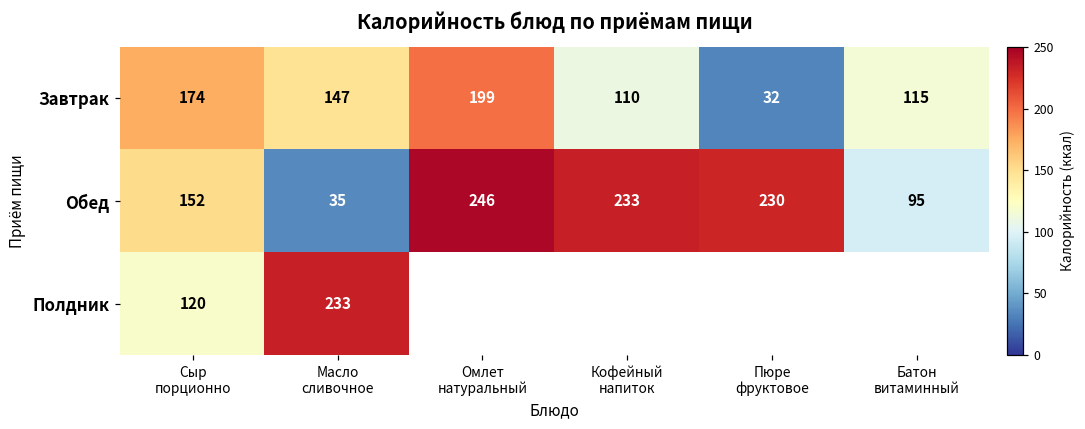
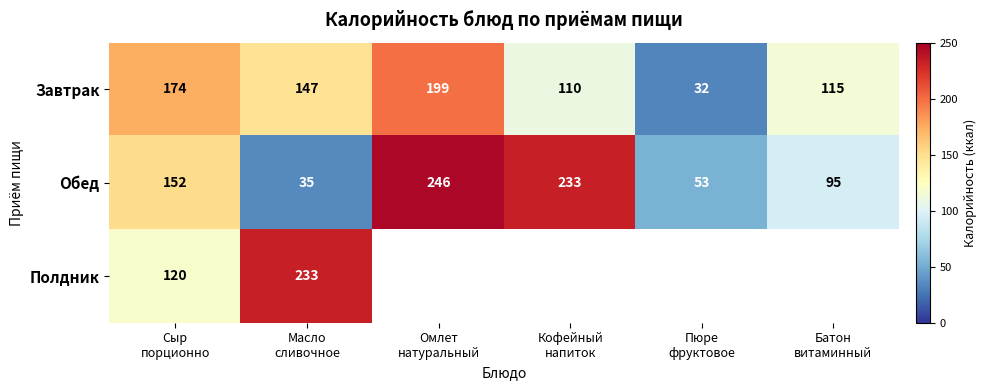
Обед, Пюре фруктовое: 230 -> 53
